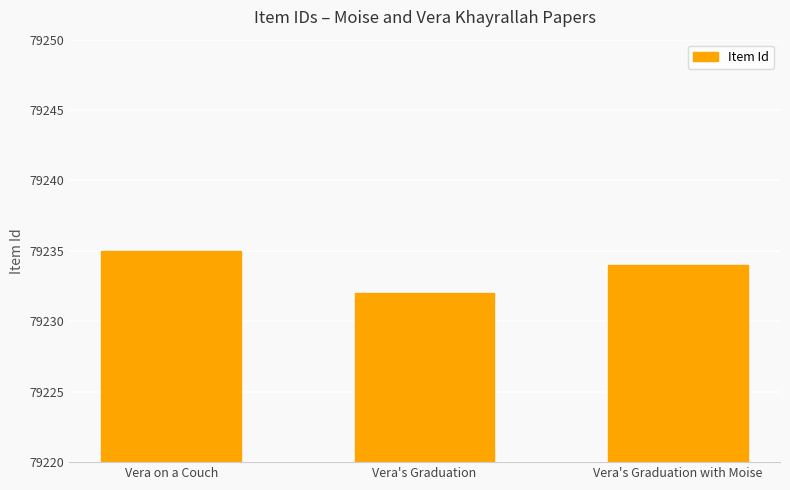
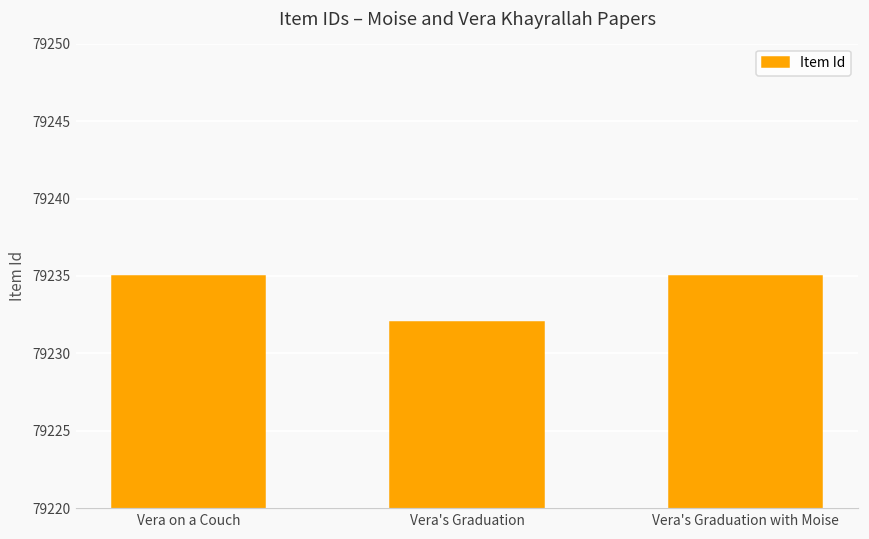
Vera's Graduation with Moise: 79234 -> 79235
